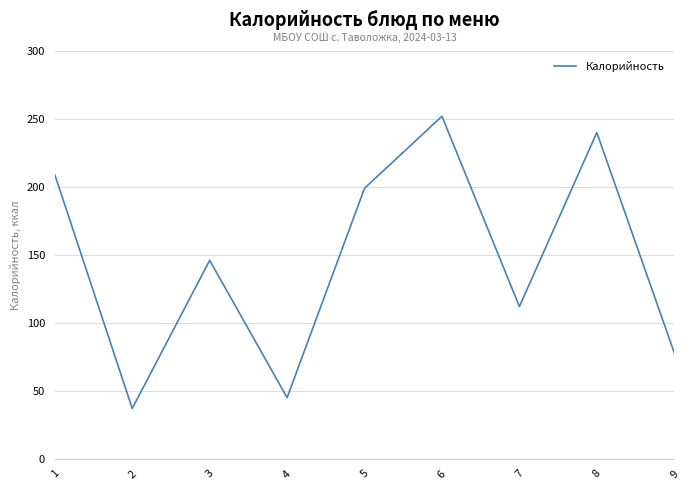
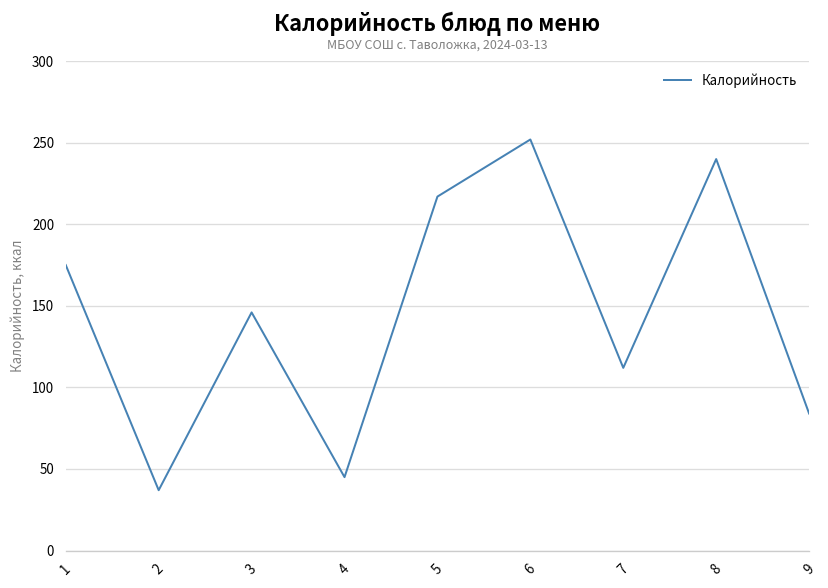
1: 209 -> 175
5: 199 -> 217
9: 78 -> 84
